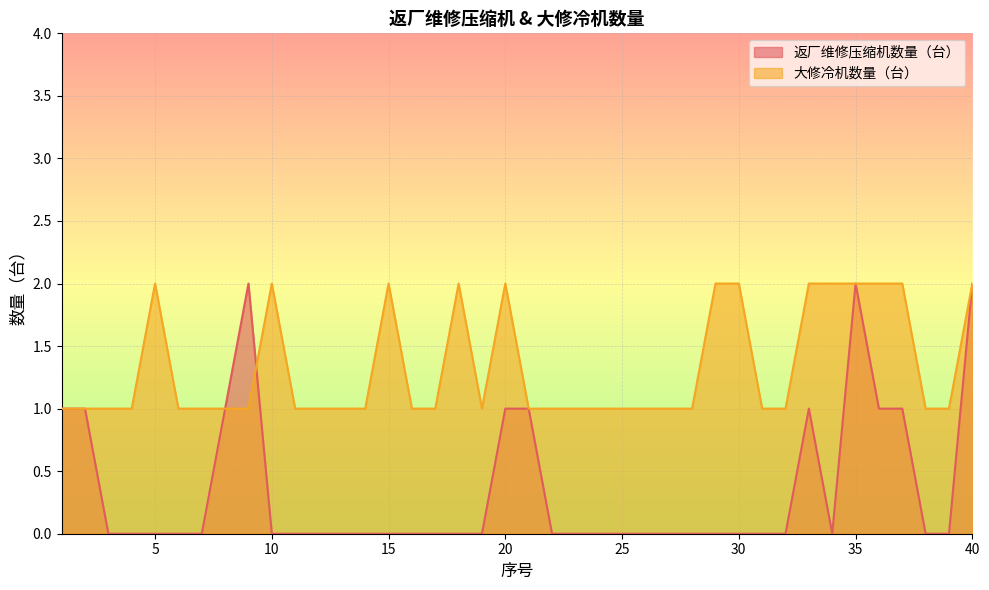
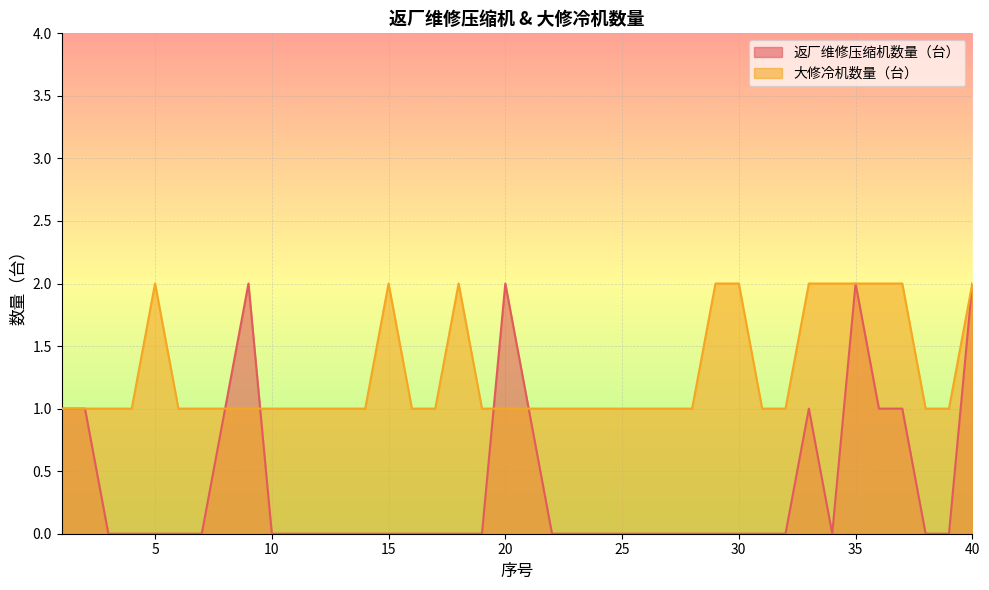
大修冷机数量（台）, 10: 2 -> 1
返厂维修压缩机数量（台）, 20: 1 -> 2
大修冷机数量（台）, 20: 2 -> 1
